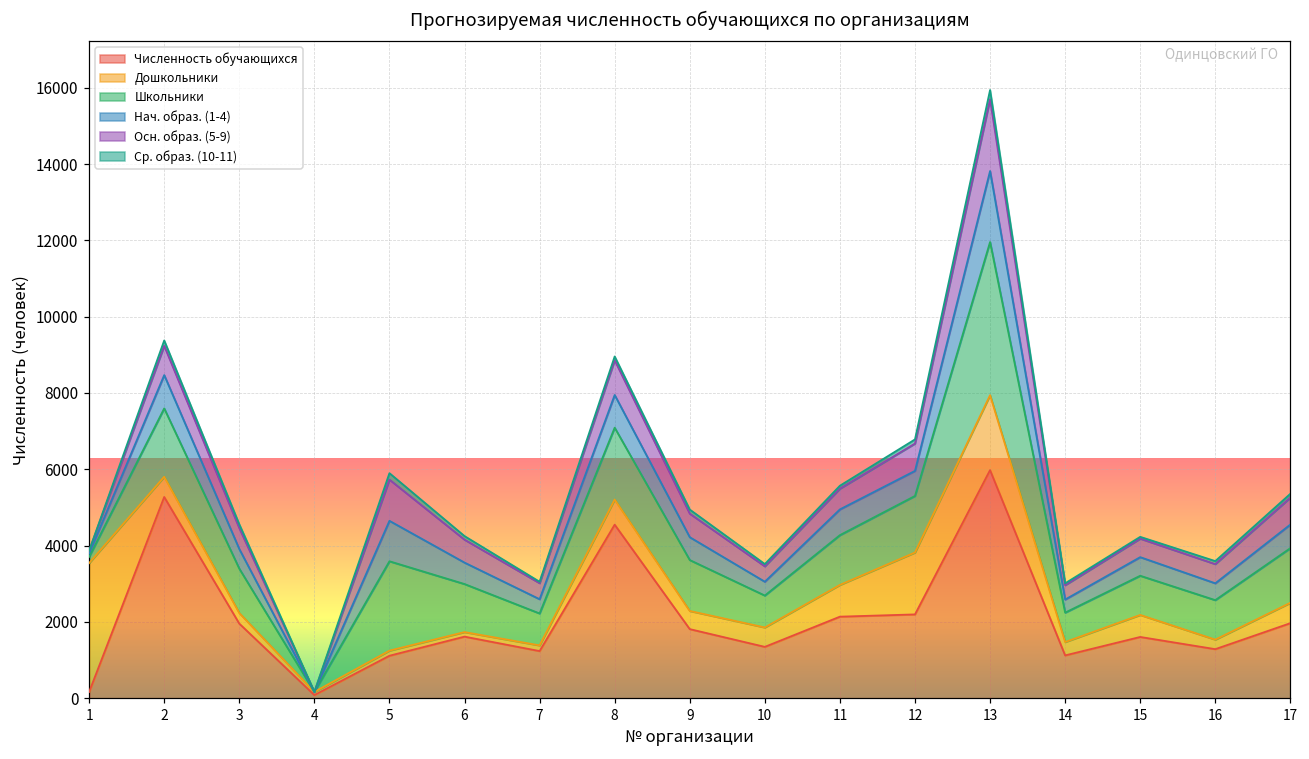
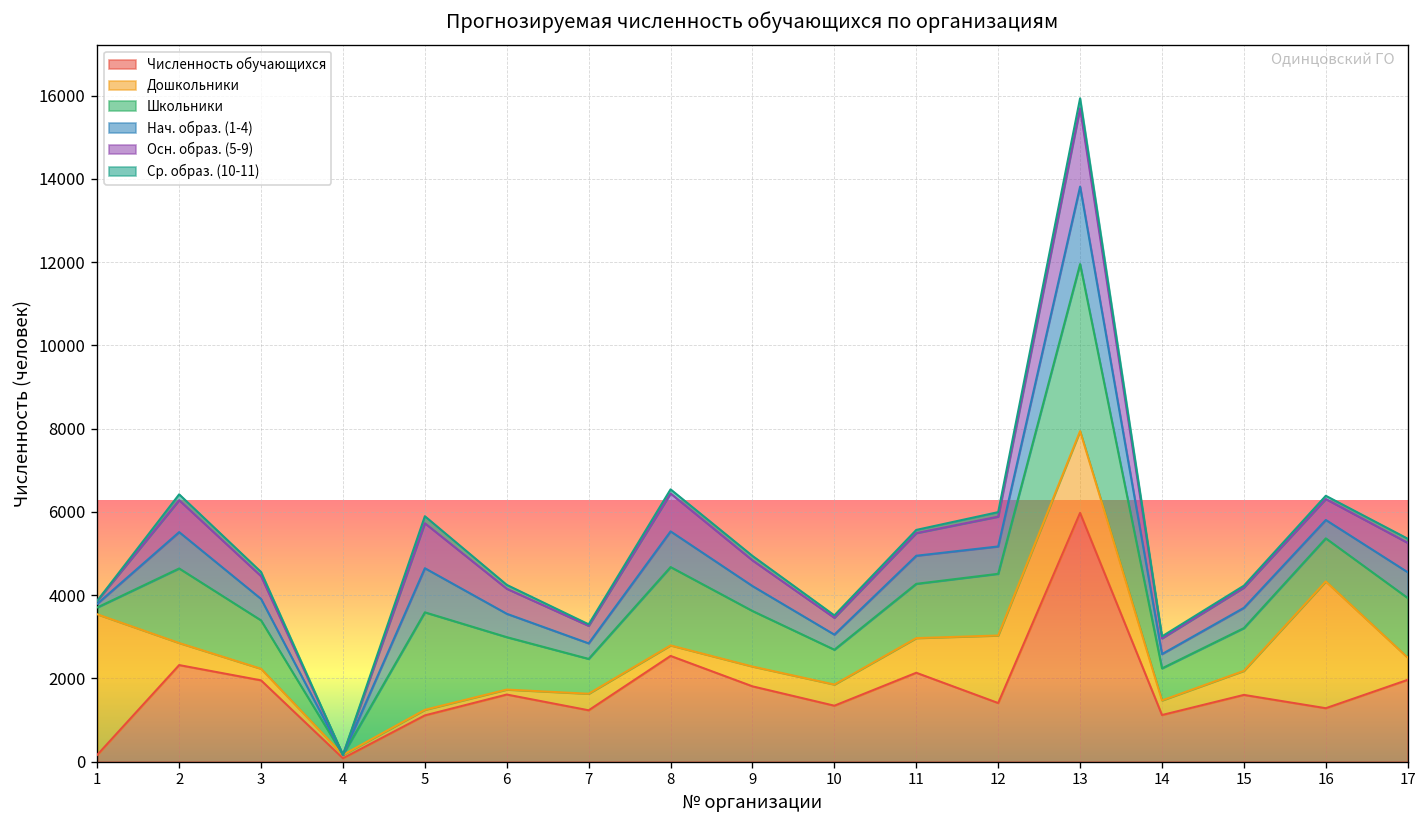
Численность обучающихся, 2: 5300 -> 2300
Дошкольники, 7: 100 -> 400
Численность обучающихся, 8: 4500 -> 2500
Дошкольники, 8: 700 -> 300
Численность обучающихся, 12: 2200 -> 1400
Дошкольники, 16: 300 -> 3000
